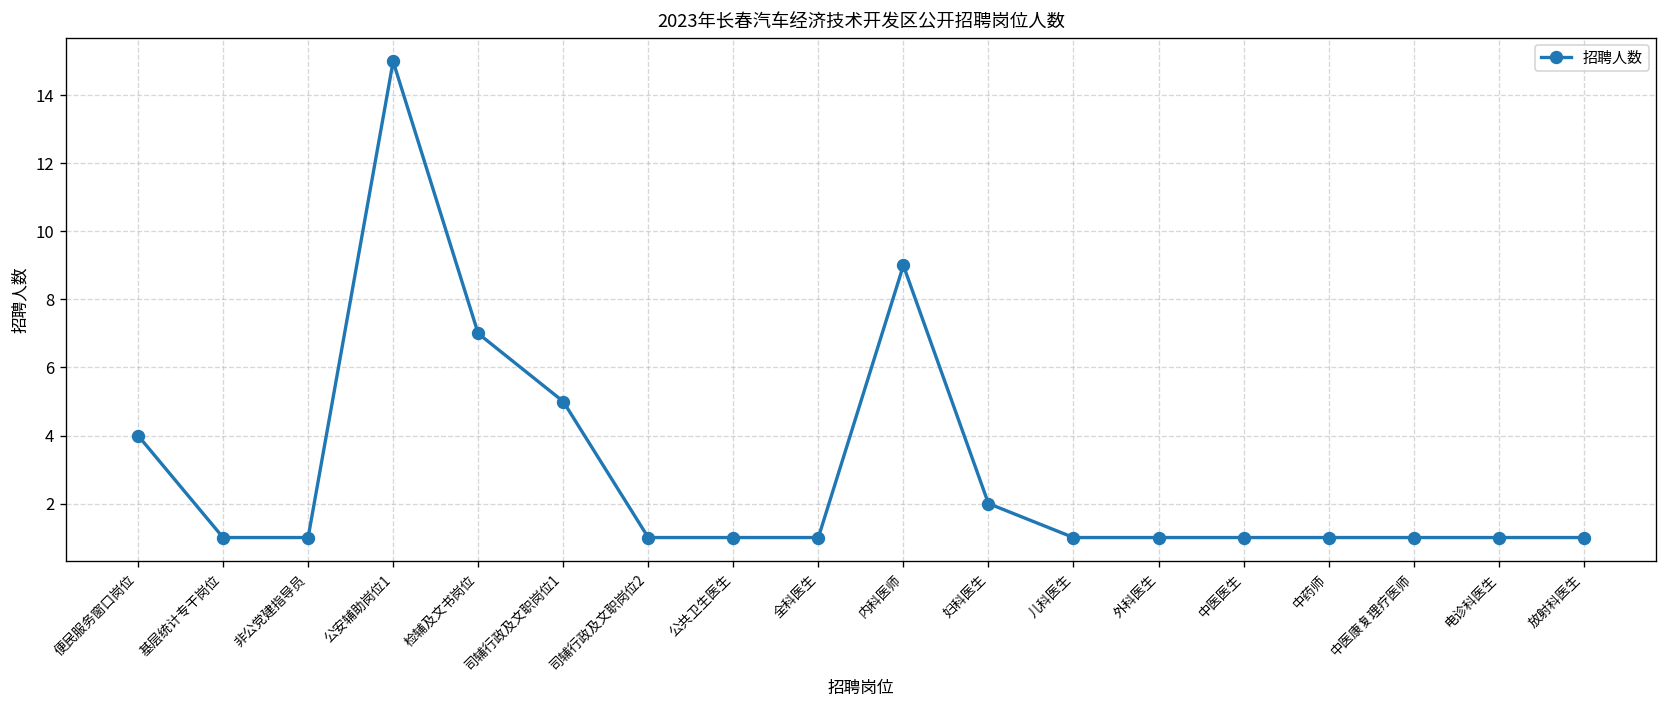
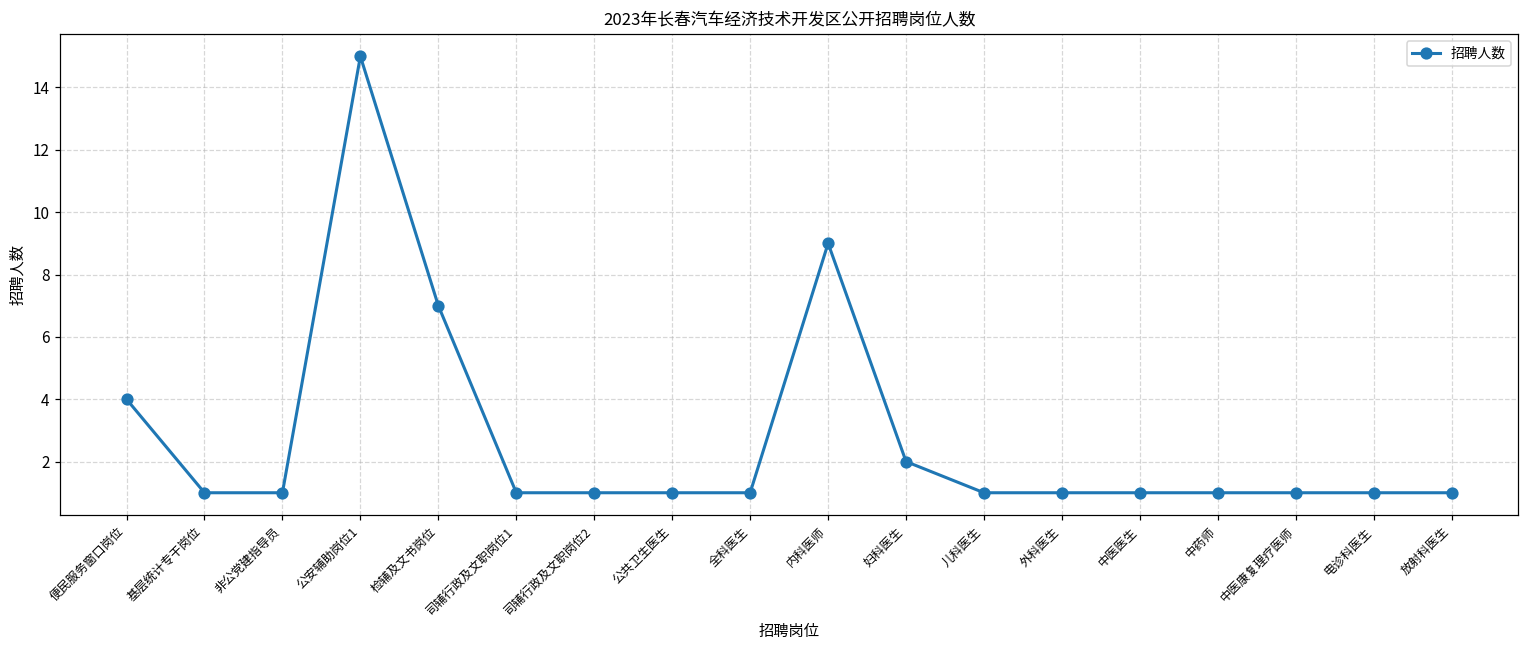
司辅行政及文职岗位1: 5 -> 1
